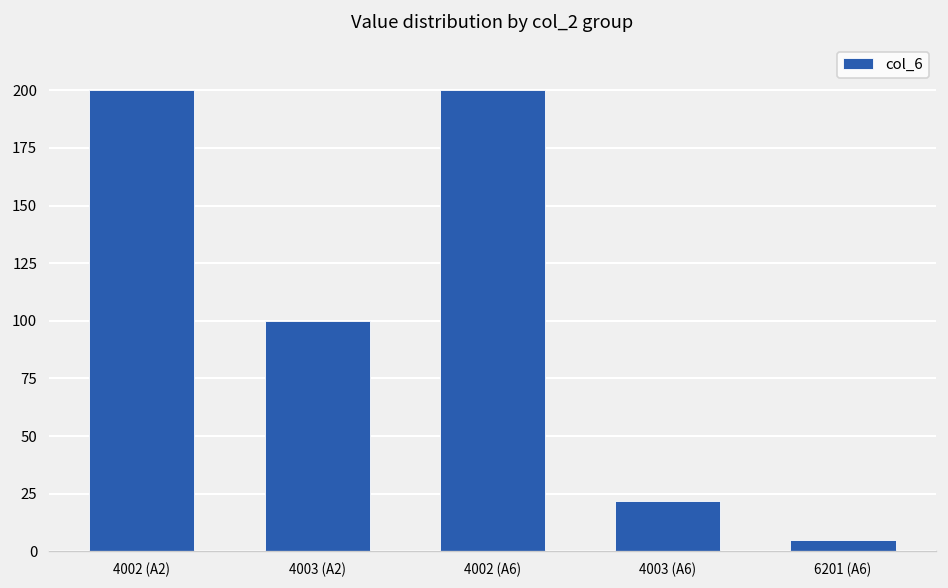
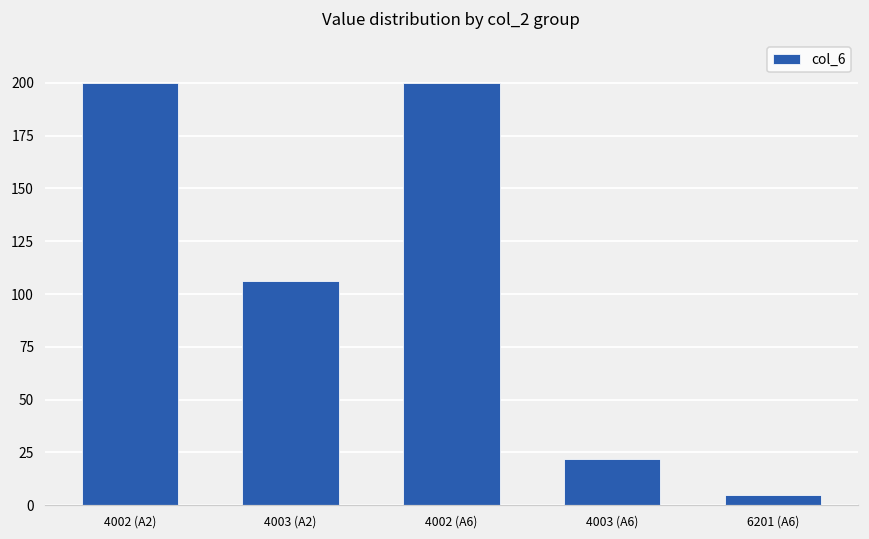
4003 (A2): 100 -> 106
